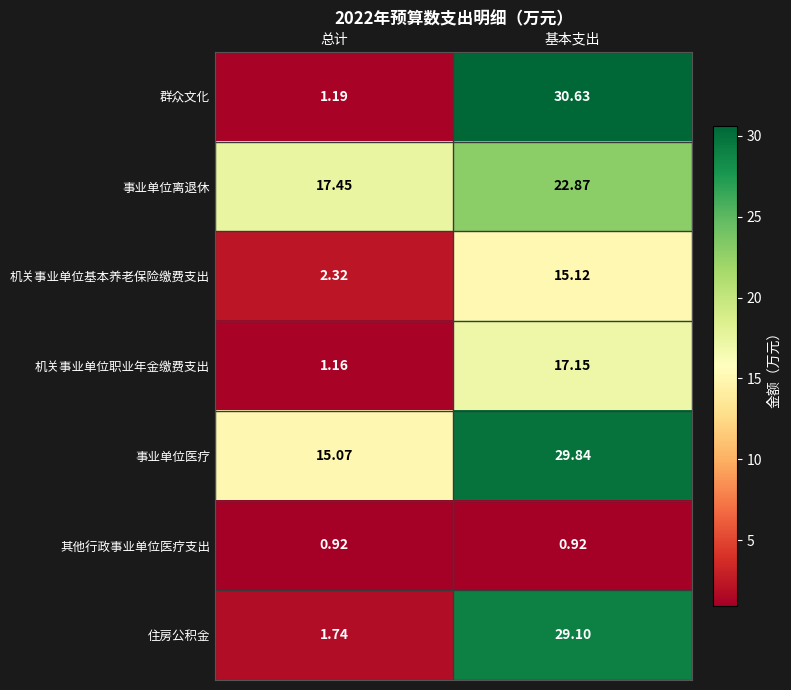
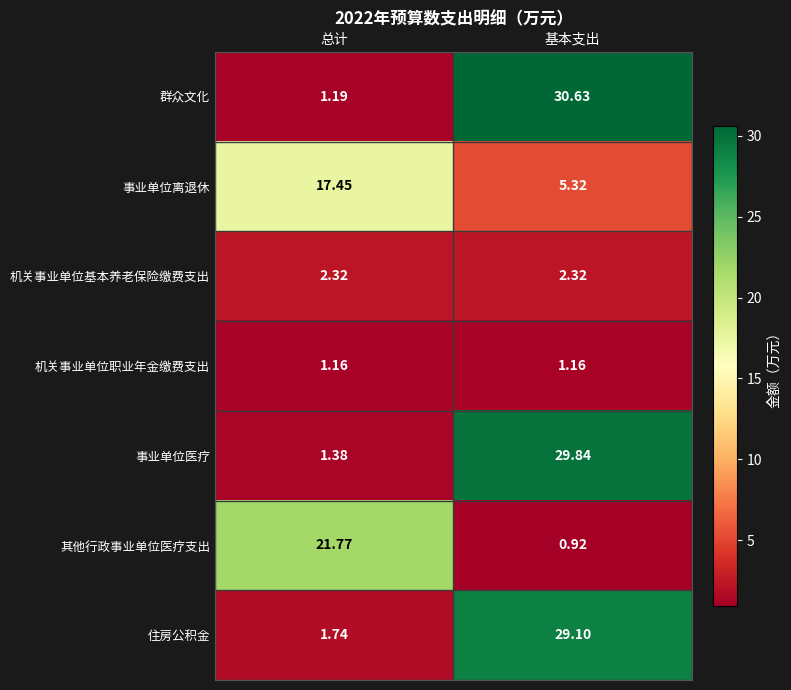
事业单位离退休, 基本支出: 22.87 -> 5.32
机关事业单位基本养老保险缴费支出, 基本支出: 15.12 -> 2.32
机关事业单位职业年金缴费支出, 基本支出: 17.15 -> 1.16
事业单位医疗, 总计: 15.07 -> 1.38
其他行政事业单位医疗支出, 总计: 0.92 -> 21.77
